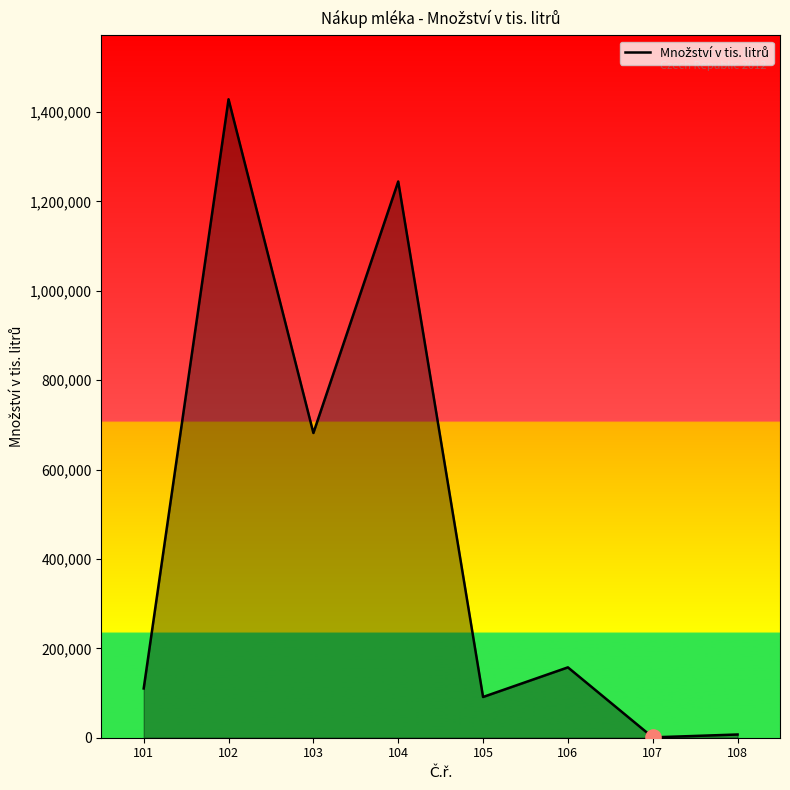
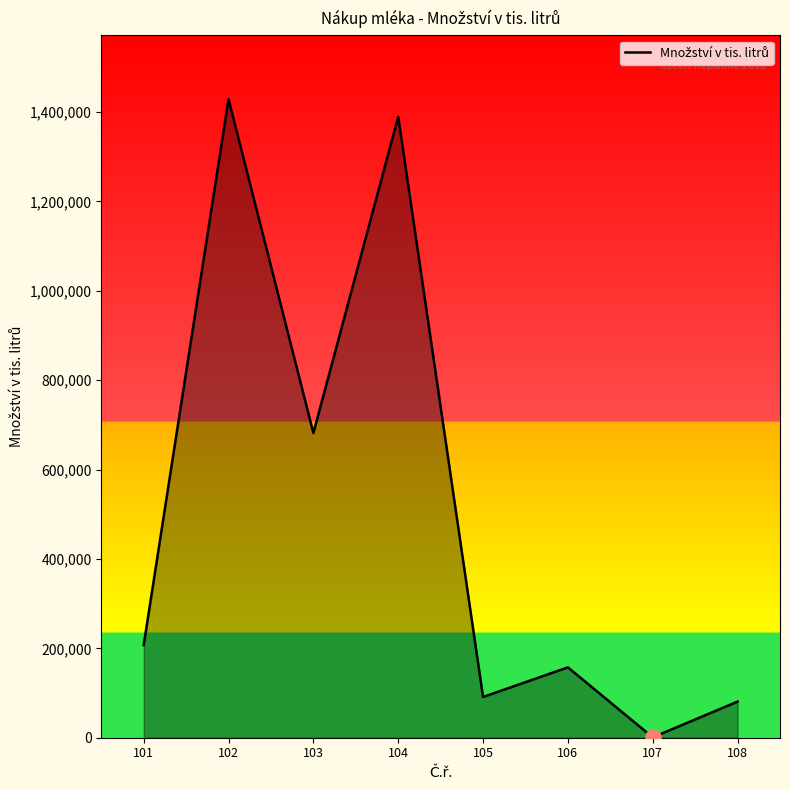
Množství v tis. litrů, 101: 110,000 -> 210,000
Množství v tis. litrů, 104: 1,240,000 -> 1,390,000
Množství v tis. litrů, 108: 10,000 -> 80,000
